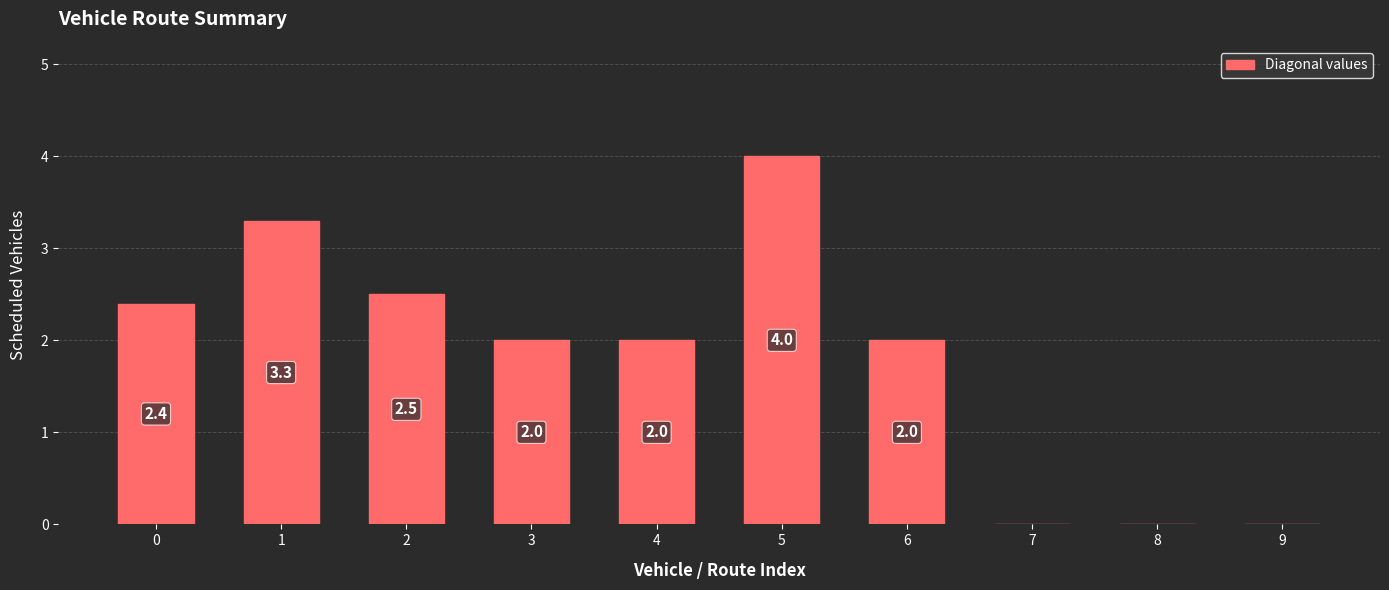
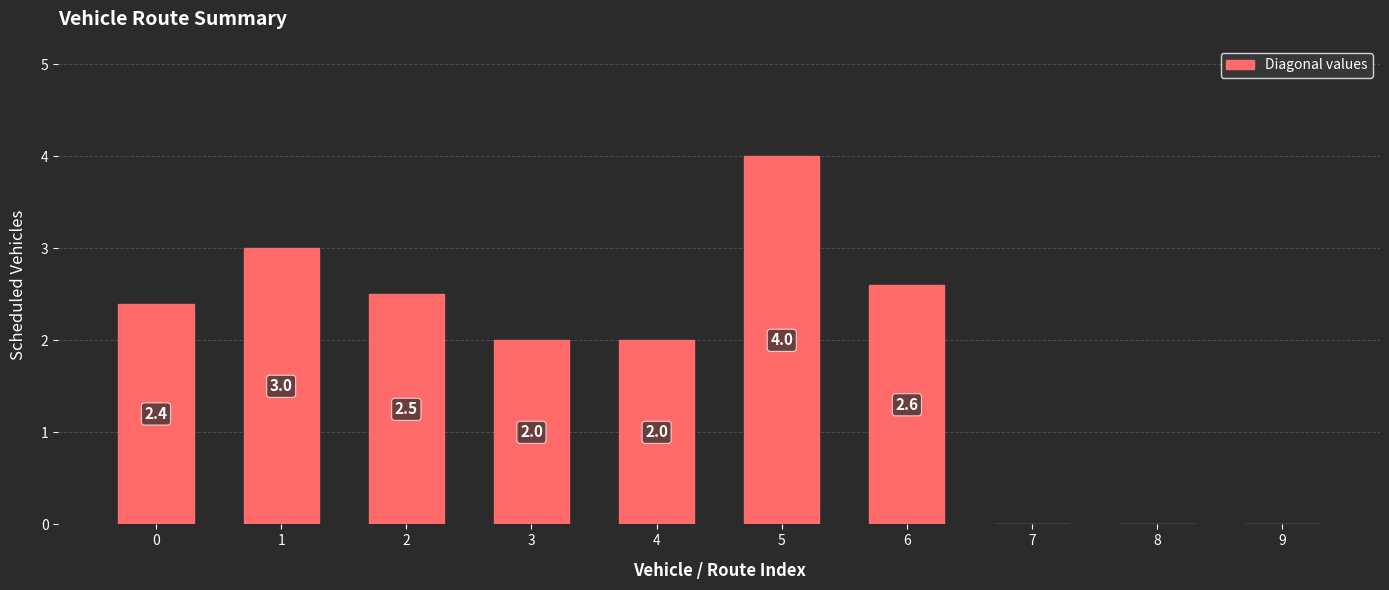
1: 3.3 -> 3.0
6: 2.0 -> 2.6
